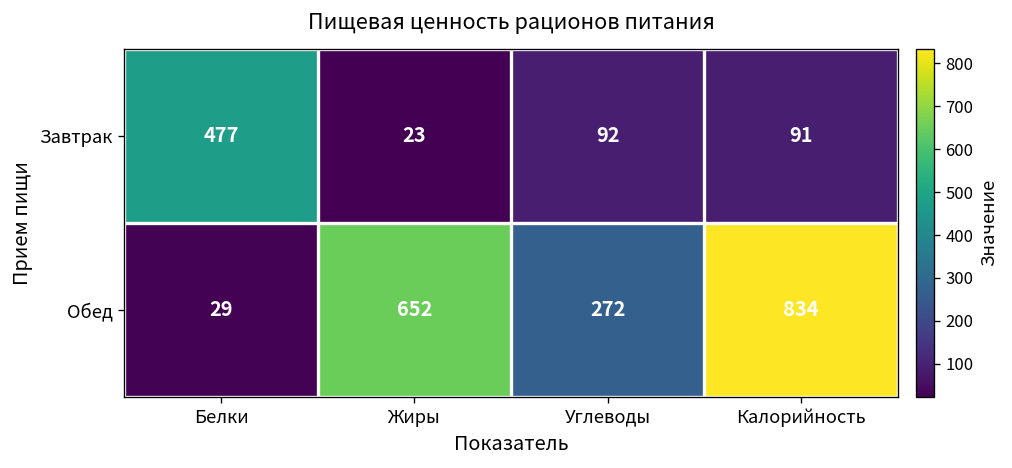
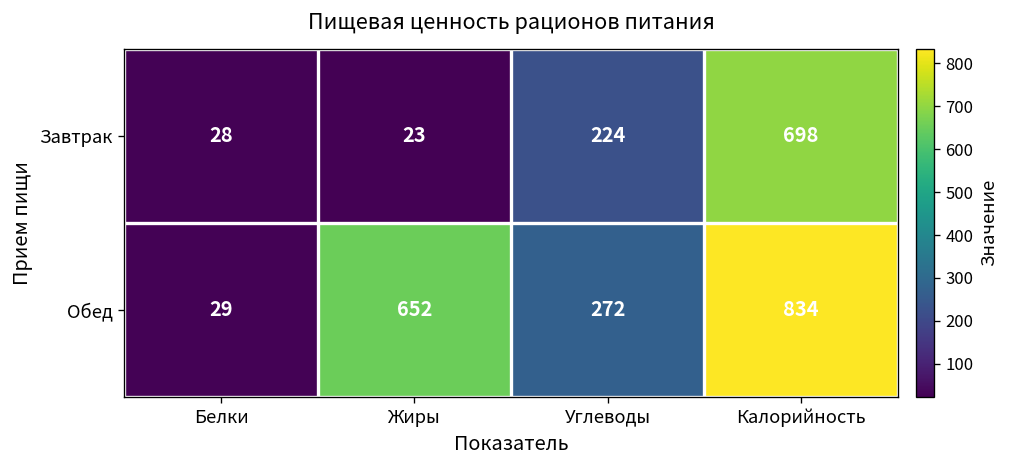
Завтрак, Белки: 477 -> 28
Завтрак, Углеводы: 92 -> 224
Завтрак, Калорийность: 91 -> 698
